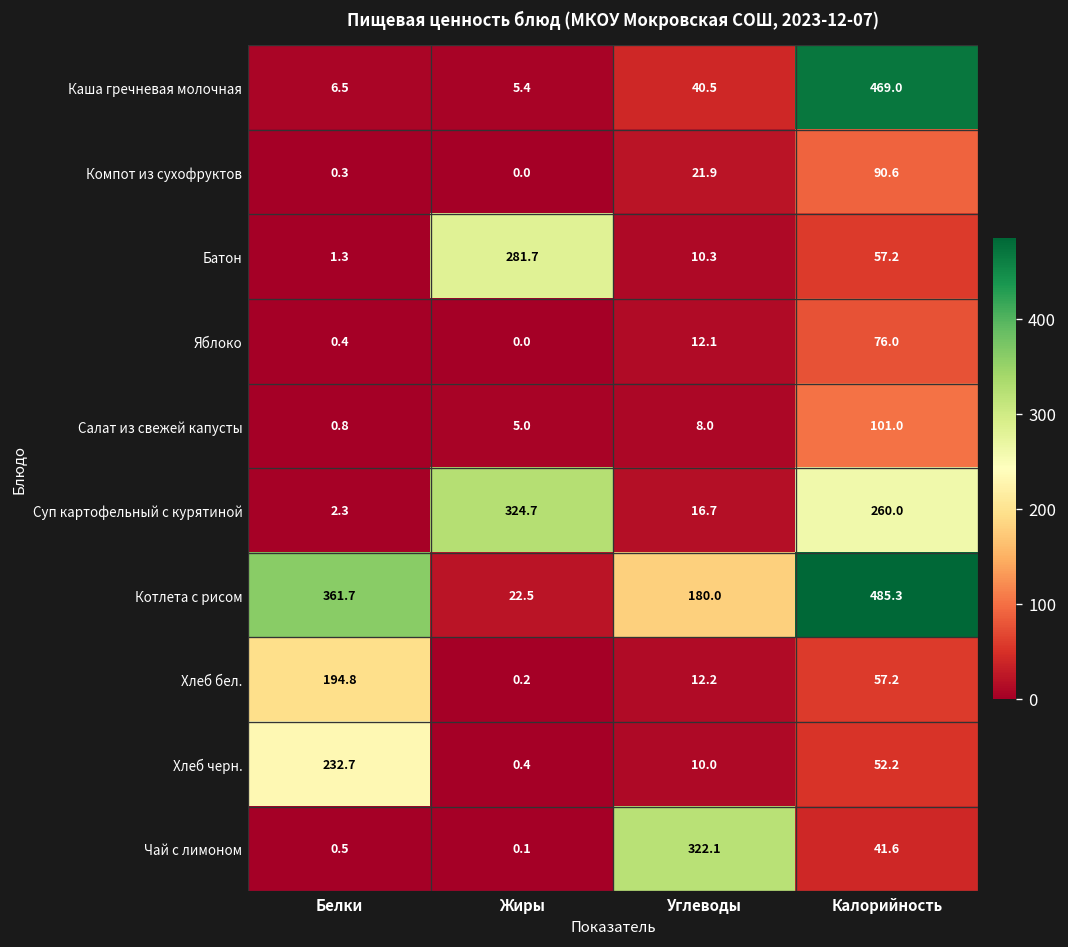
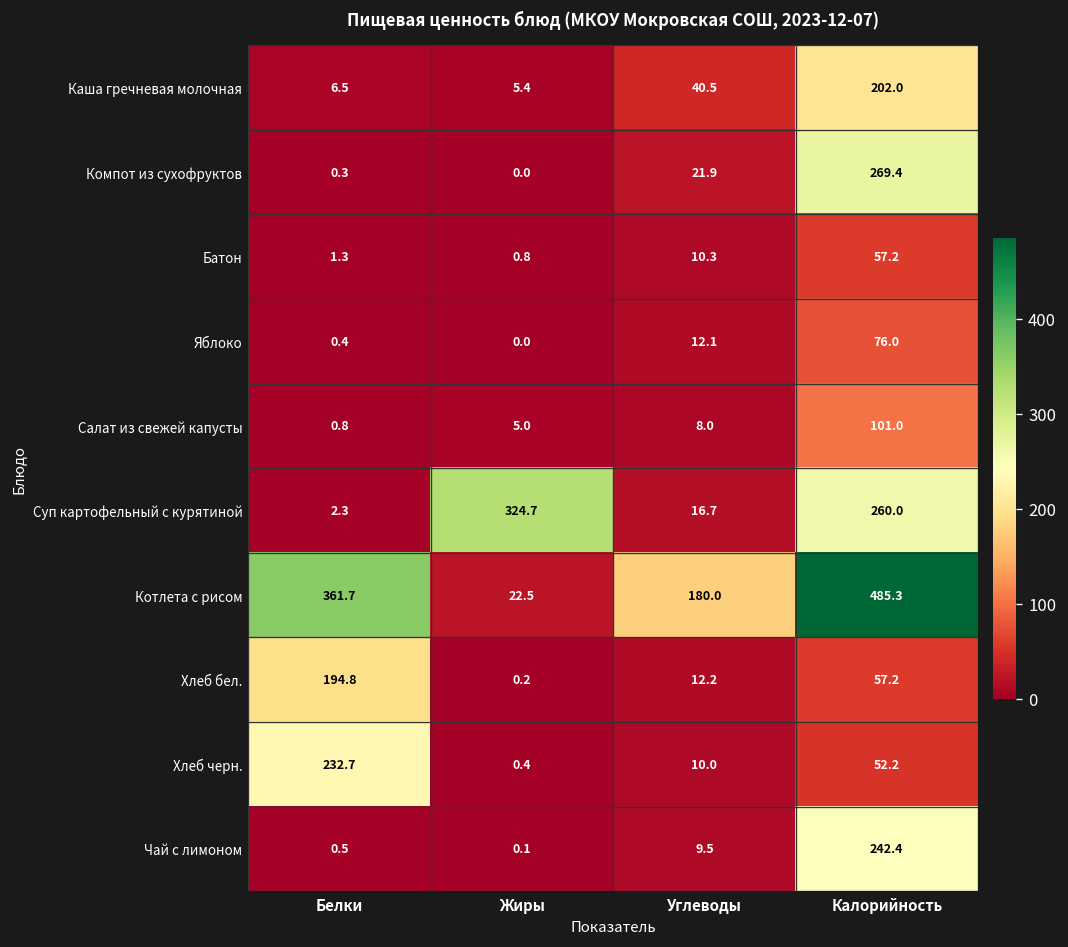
Каша гречневая молочная, Калорийность: 469.0 -> 202.0
Компот из сухофруктов, Калорийность: 90.6 -> 269.4
Батон, Жиры: 281.7 -> 0.8
Чай с лимоном, Углеводы: 322.1 -> 9.5
Чай с лимоном, Калорийность: 41.6 -> 242.4
